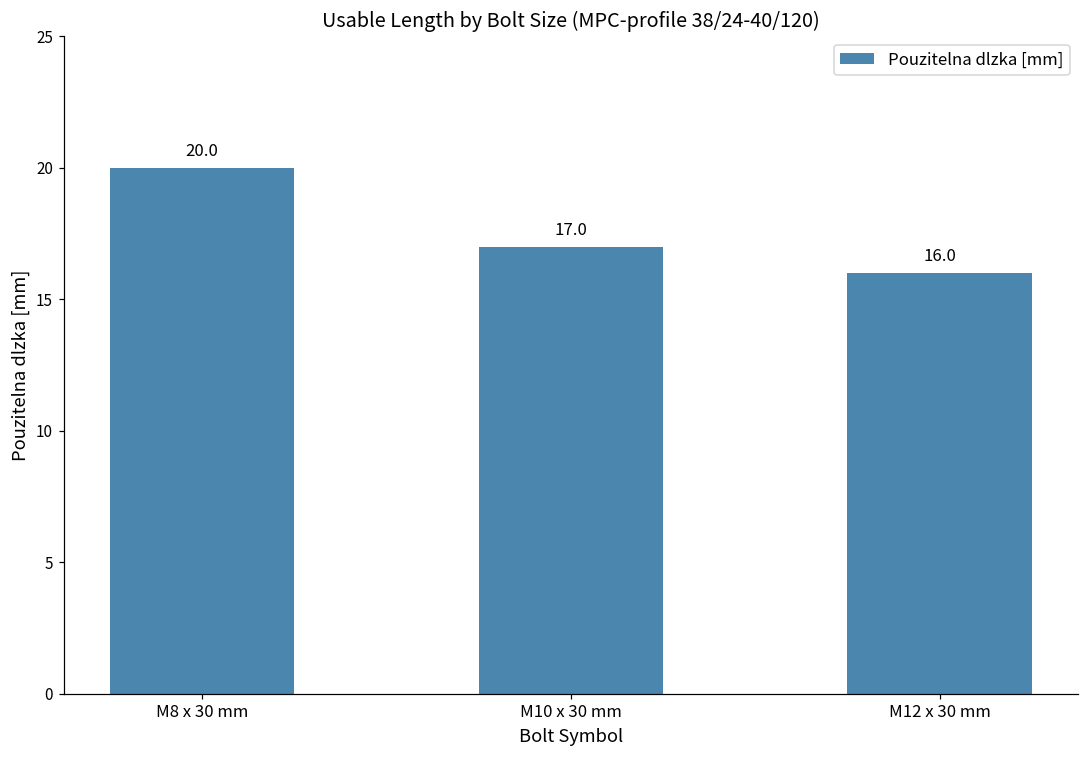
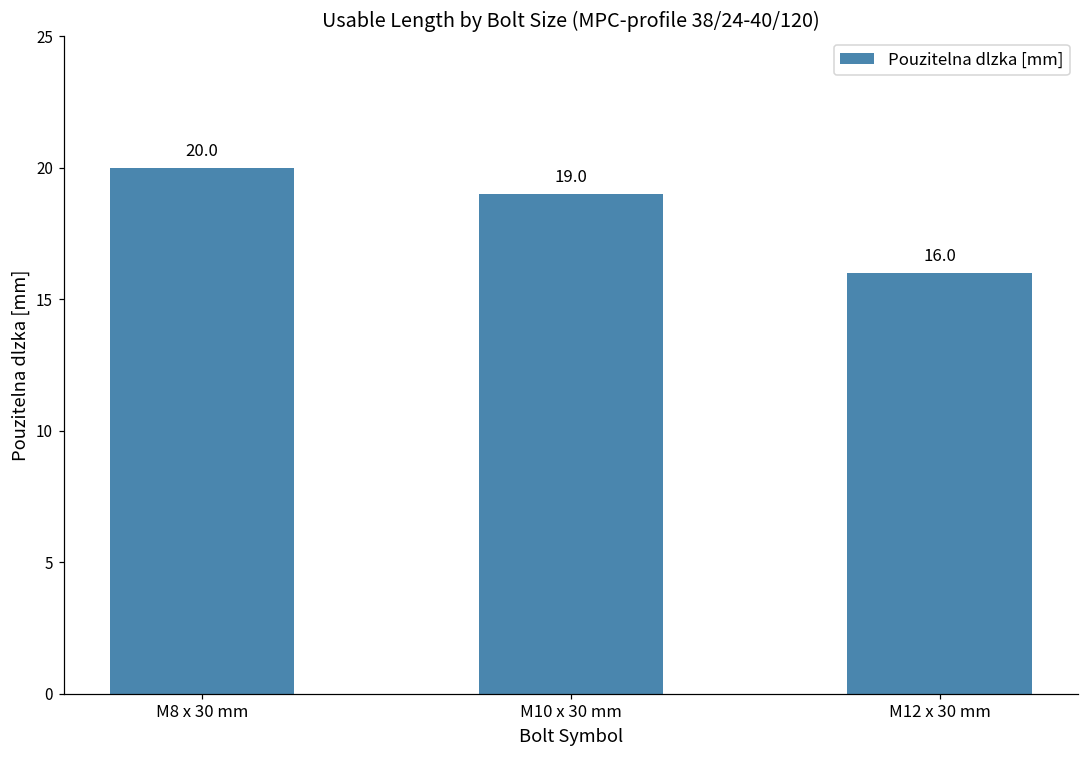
M10 x 30 mm: 17.0 -> 19.0
